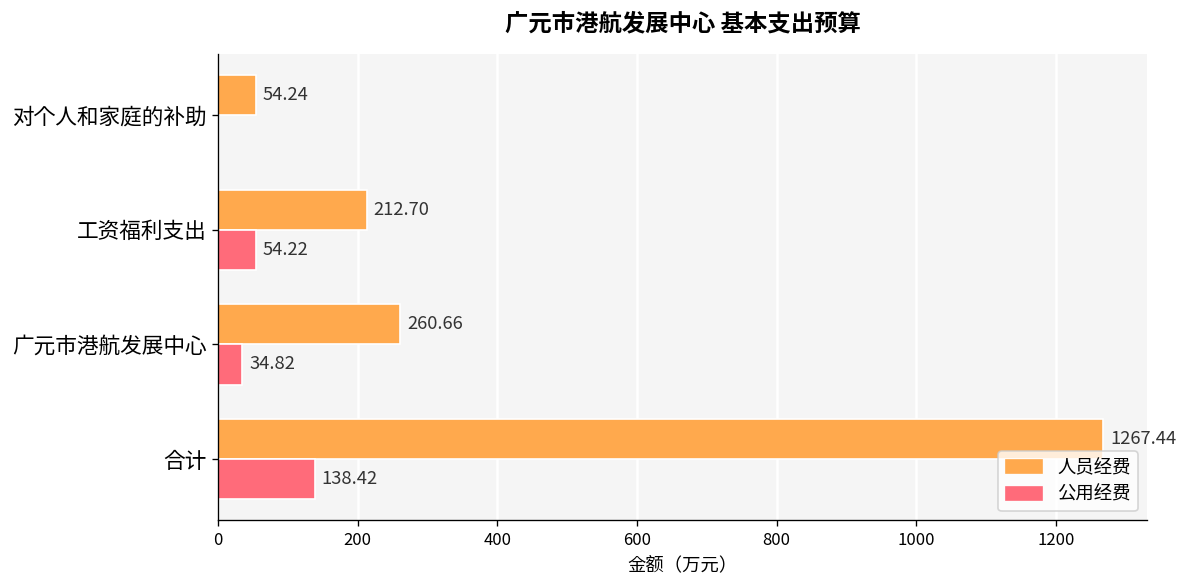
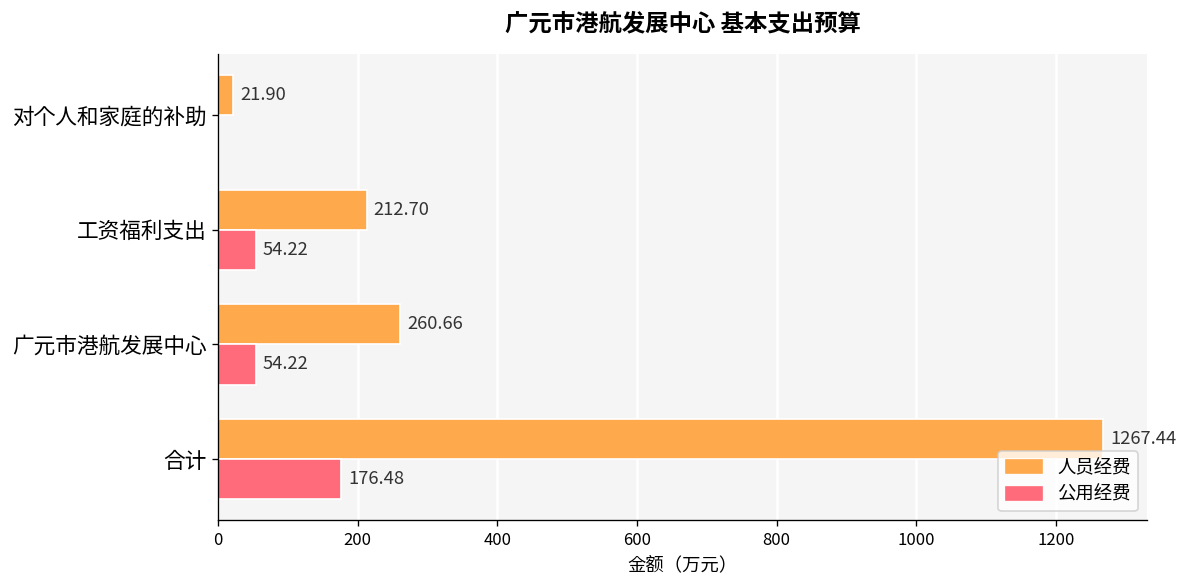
人员经费, 对个人和家庭的补助: 54.24 -> 21.90
公用经费, 广元市港航发展中心: 34.82 -> 54.22
公用经费, 合计: 138.42 -> 176.48
